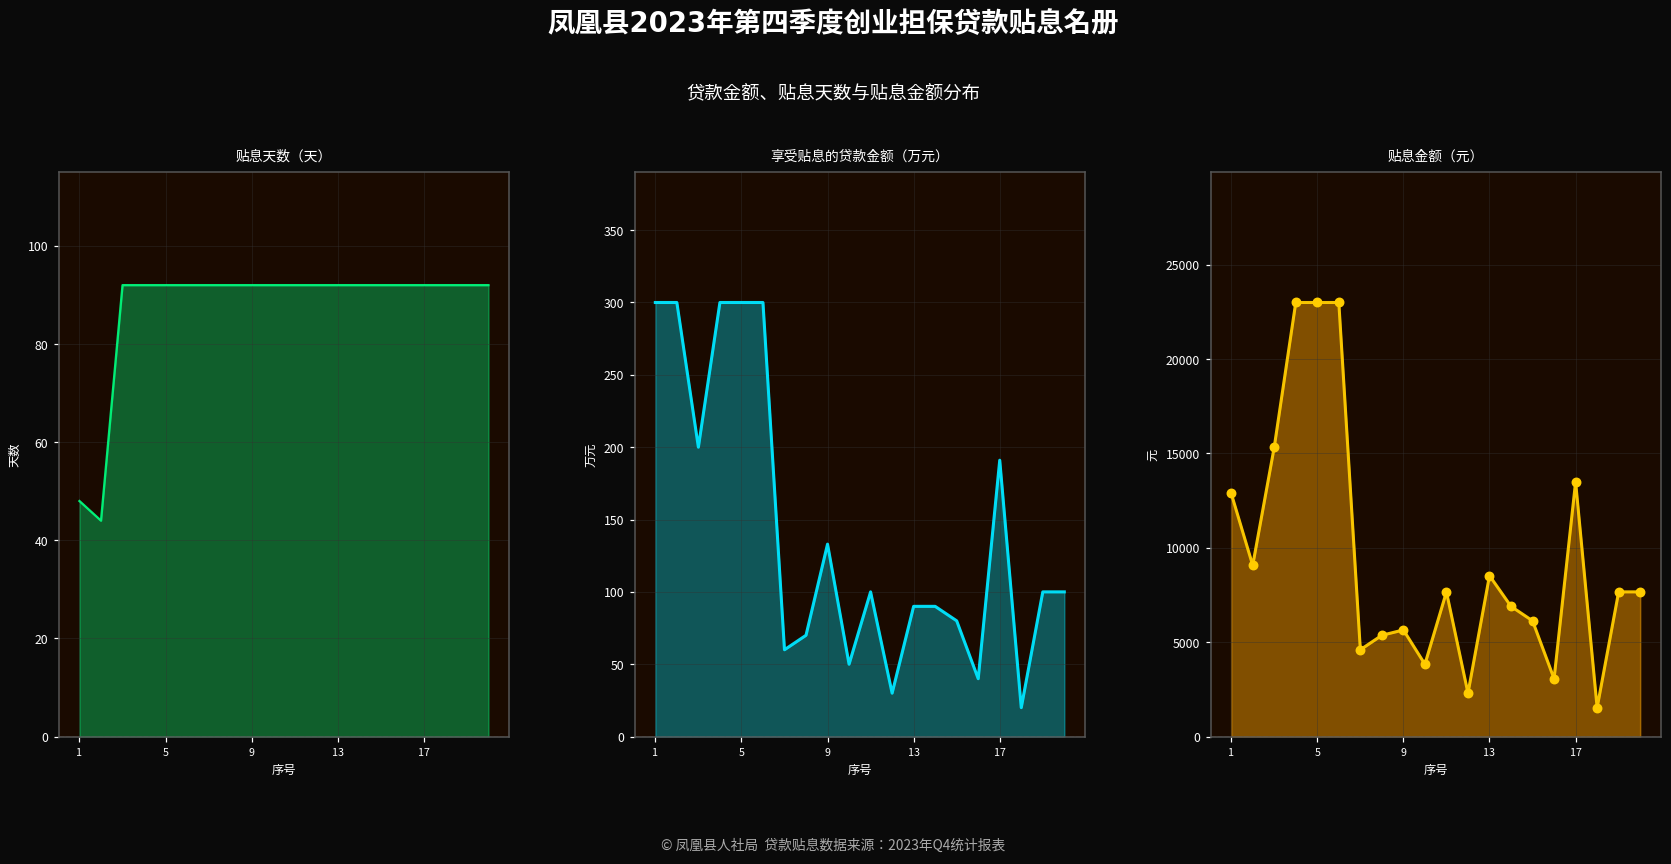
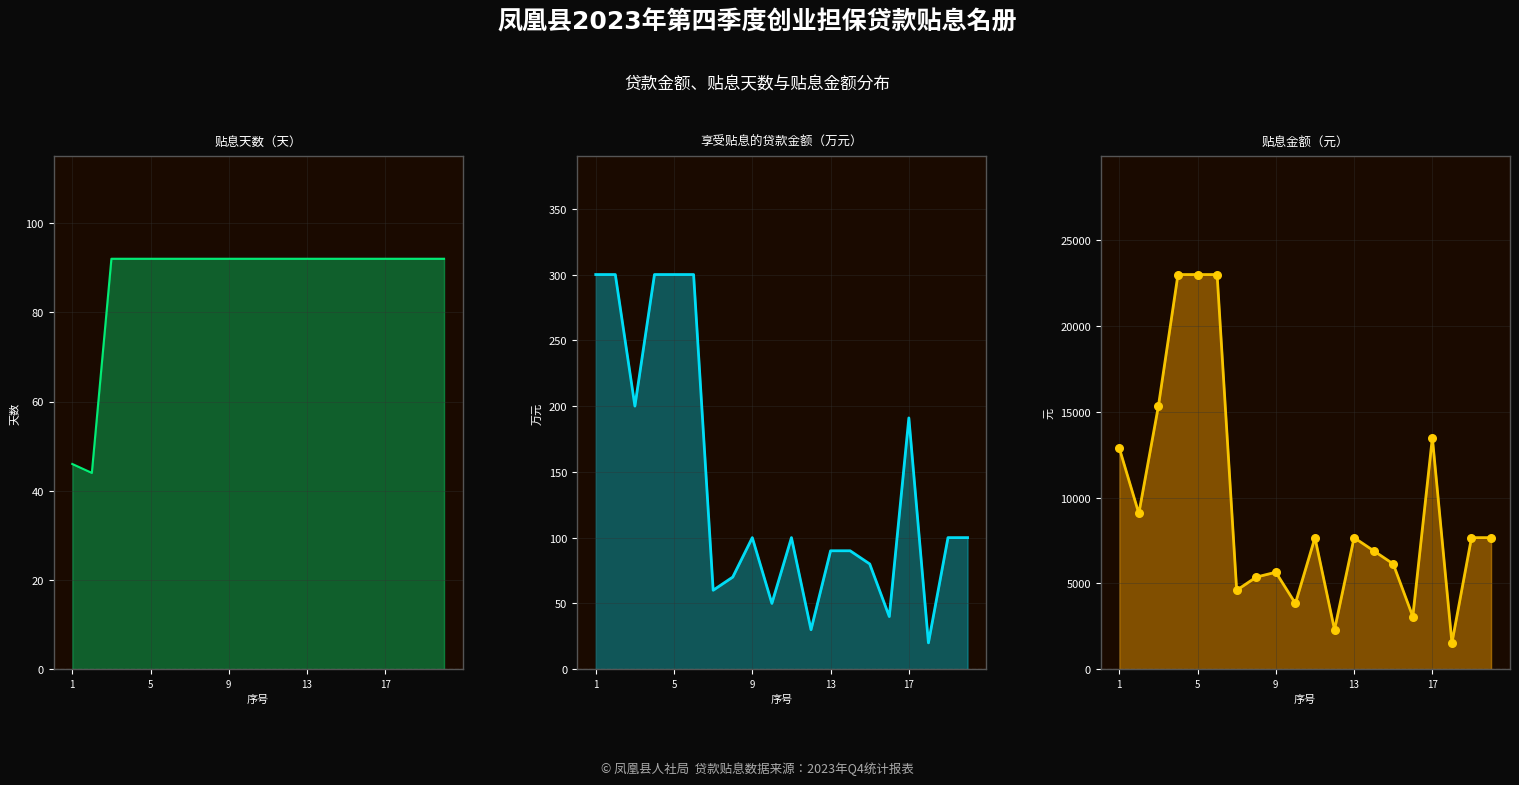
贴息天数（天）, 1: 48 -> 46
享受贴息的贷款金额（万元）, 9: 133 -> 100
贴息金额（元）, 13: 8500 -> 7700
